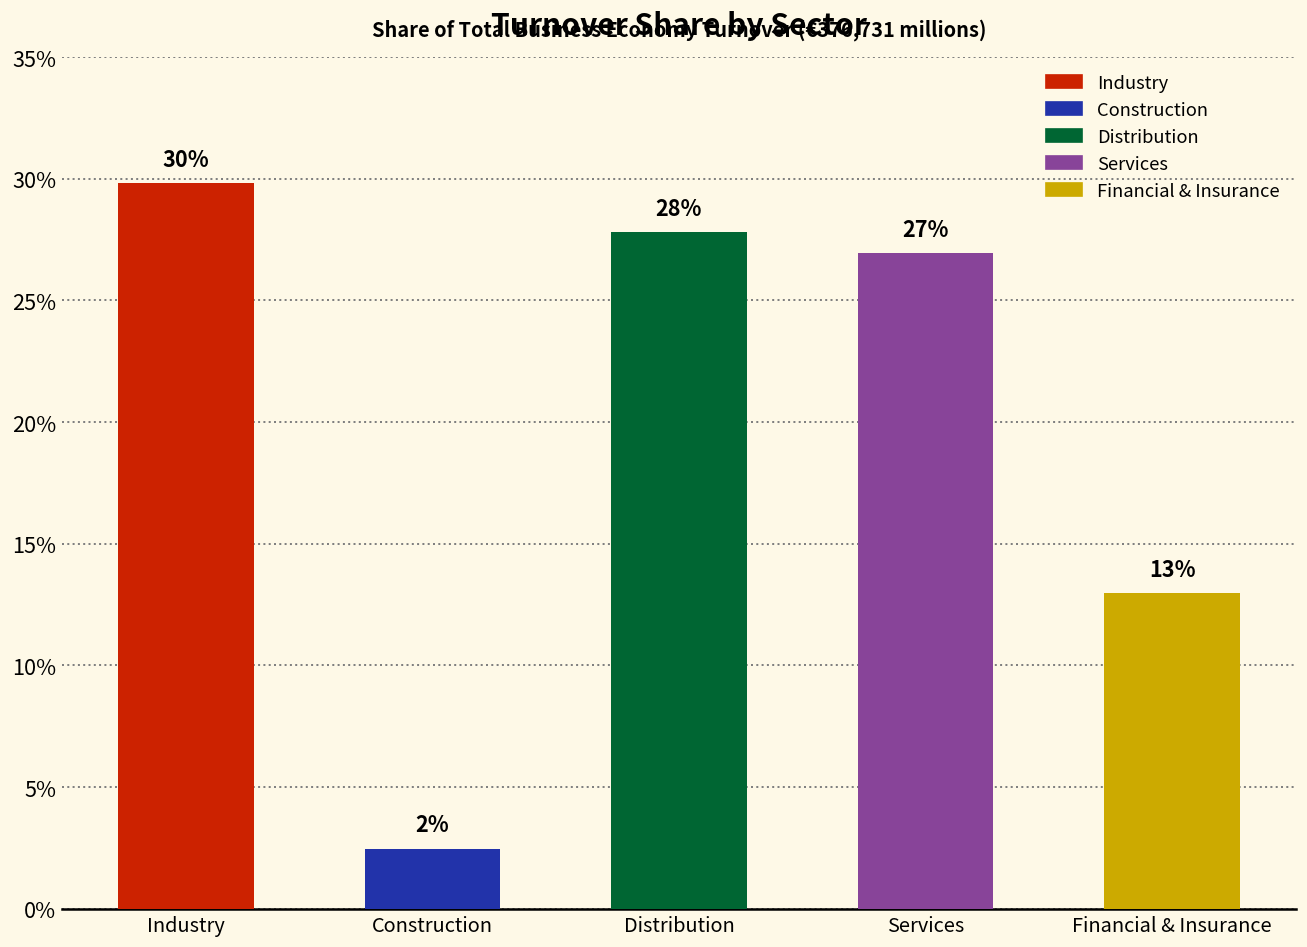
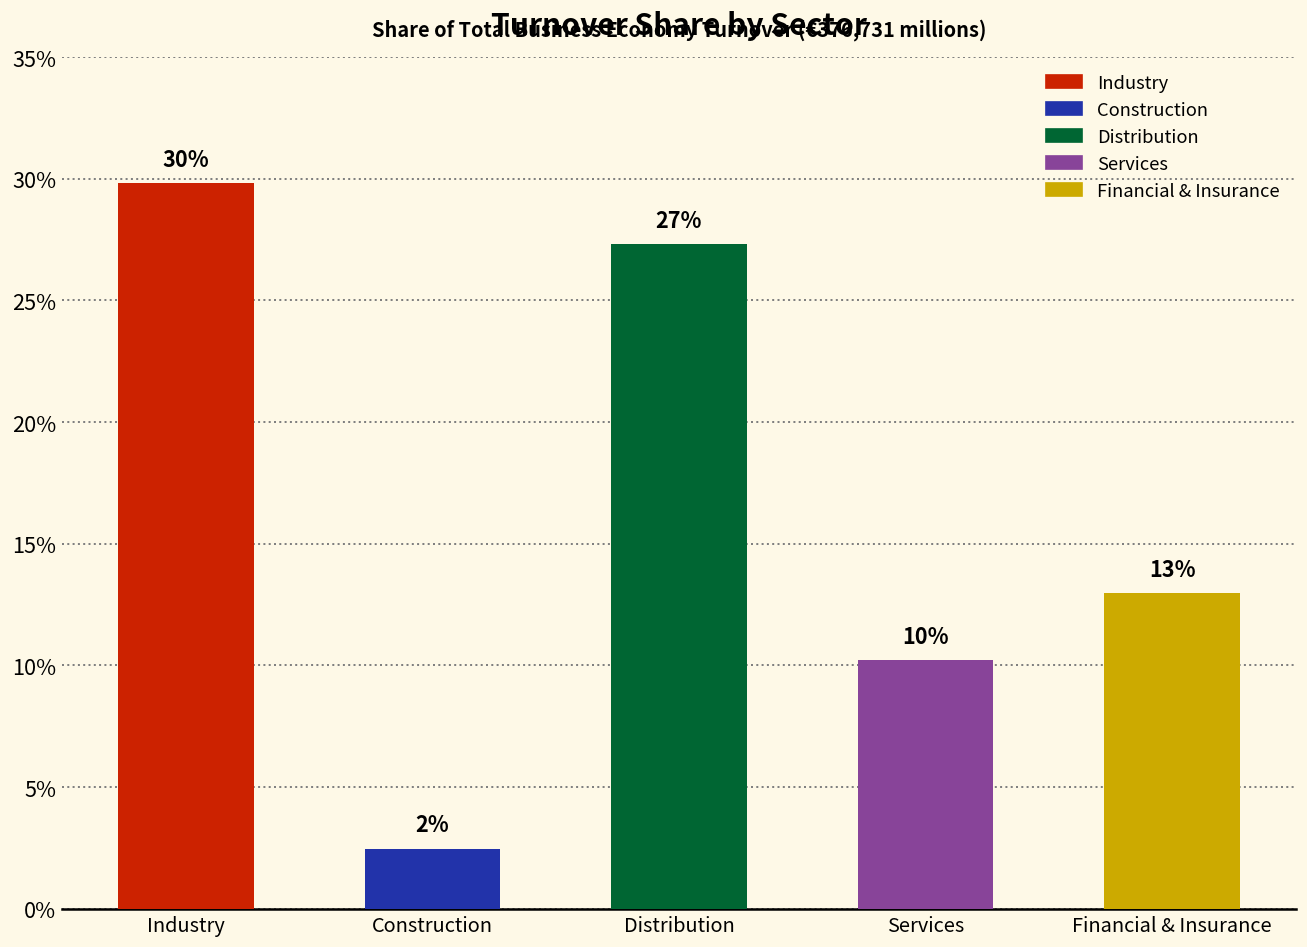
Distribution: 28% -> 27%
Services: 27% -> 10%
